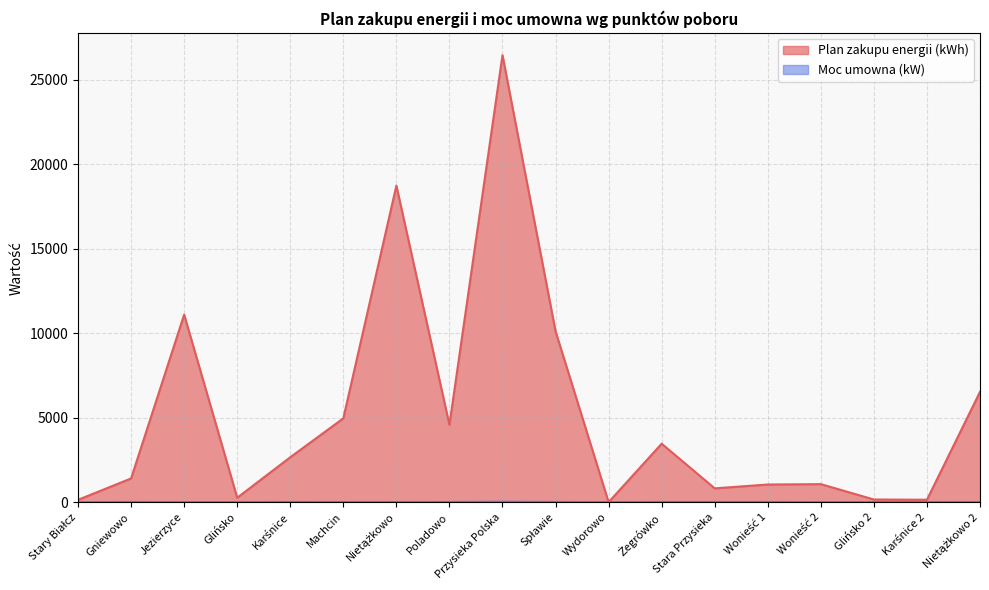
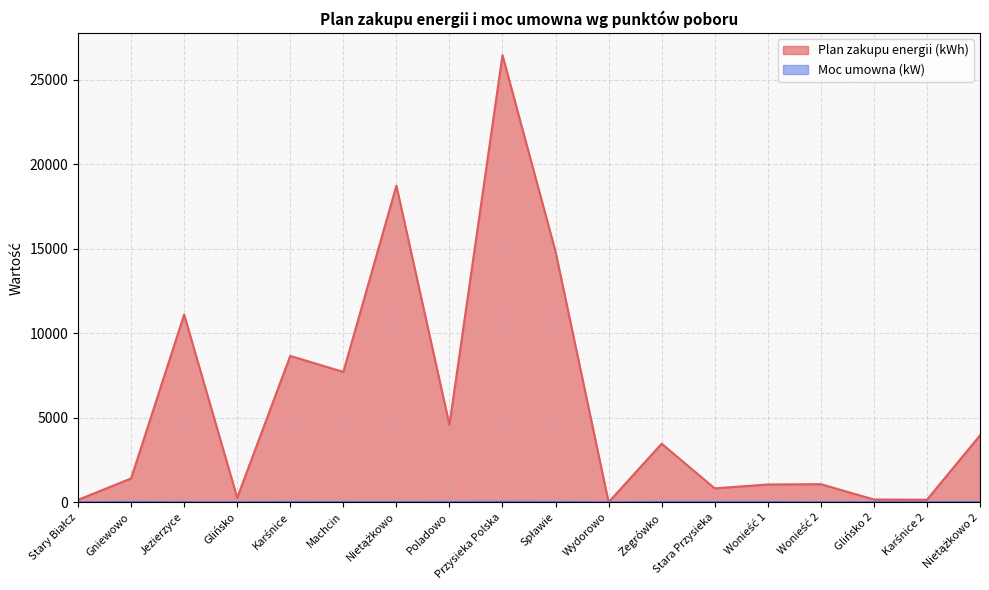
Plan zakupu energii (kWh), Karśnice: 2700 -> 8700
Plan zakupu energii (kWh), Machcin: 5000 -> 7700
Plan zakupu energii (kWh), Spławie: 10100 -> 14800
Plan zakupu energii (kWh), Nietążkowo 2: 6500 -> 4000
